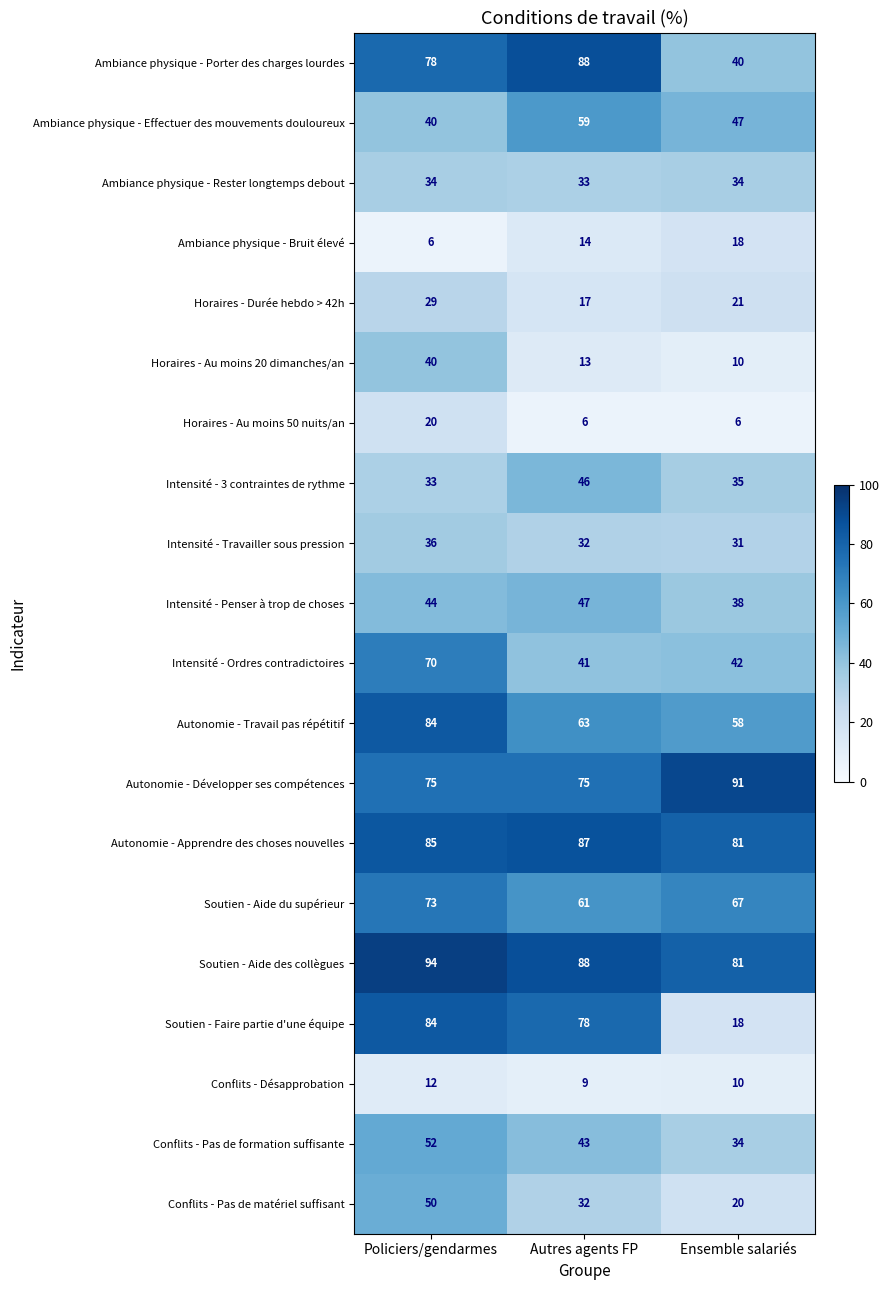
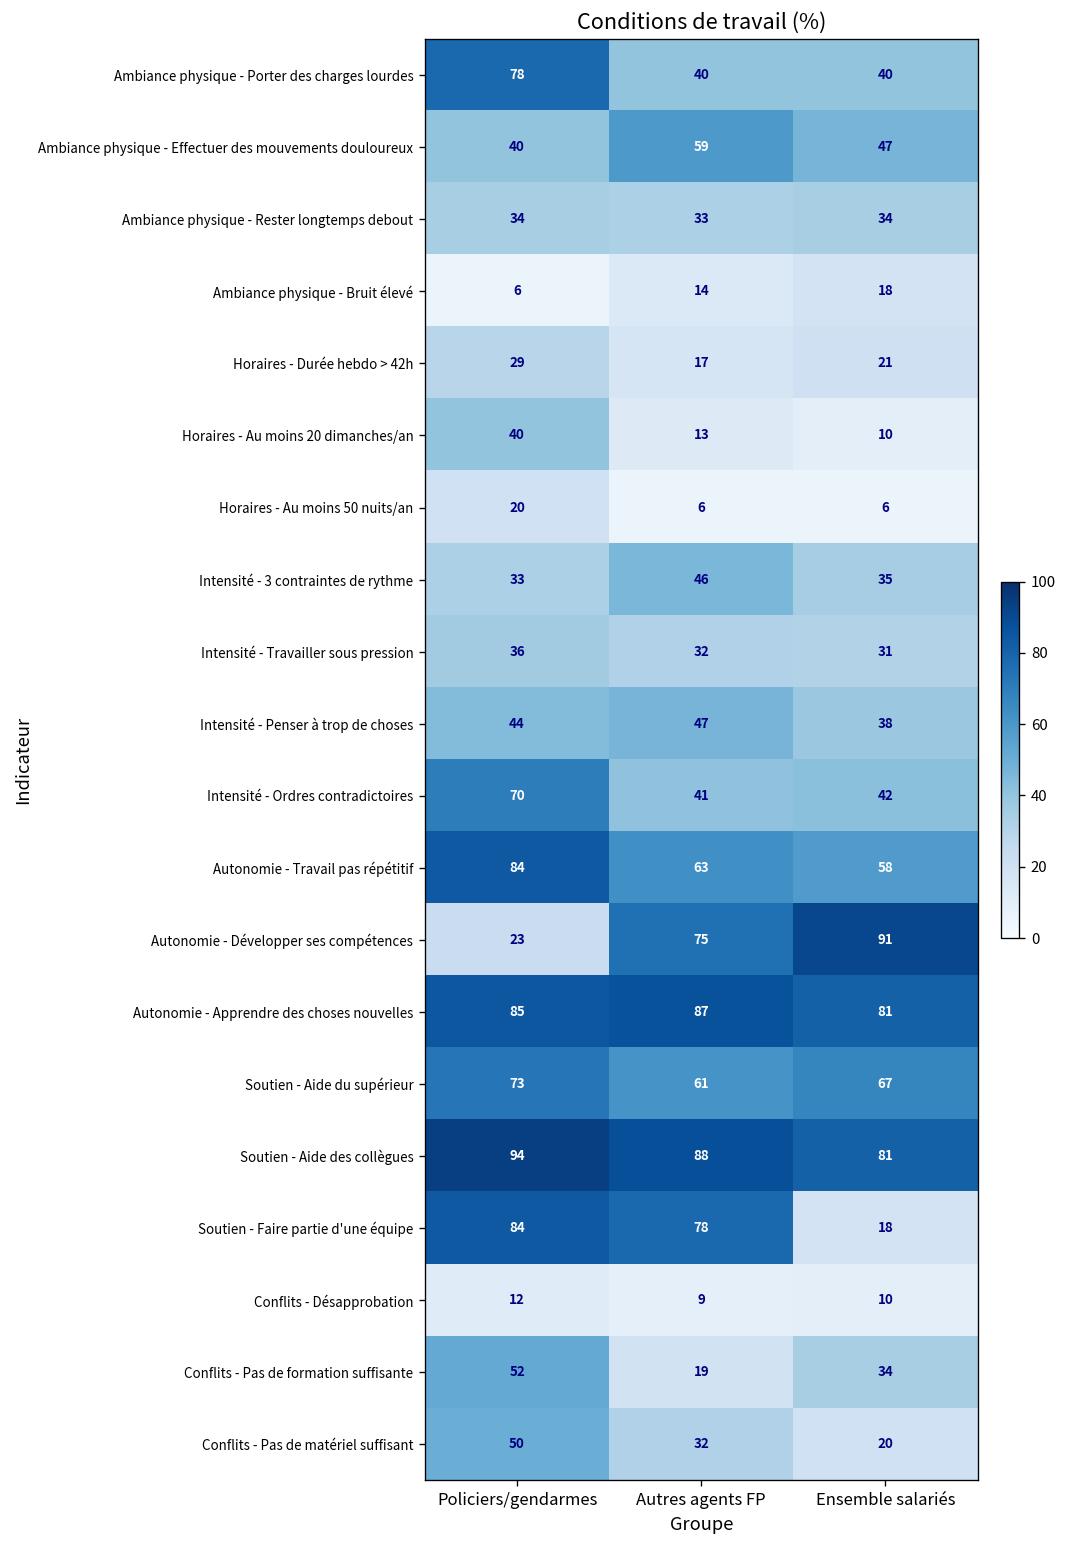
Ambiance physique - Porter des charges lourdes, Autres agents FP: 88 -> 40
Autonomie - Développer ses compétences, Policiers/gendarmes: 75 -> 23
Conflits - Pas de formation suffisante, Autres agents FP: 43 -> 19
